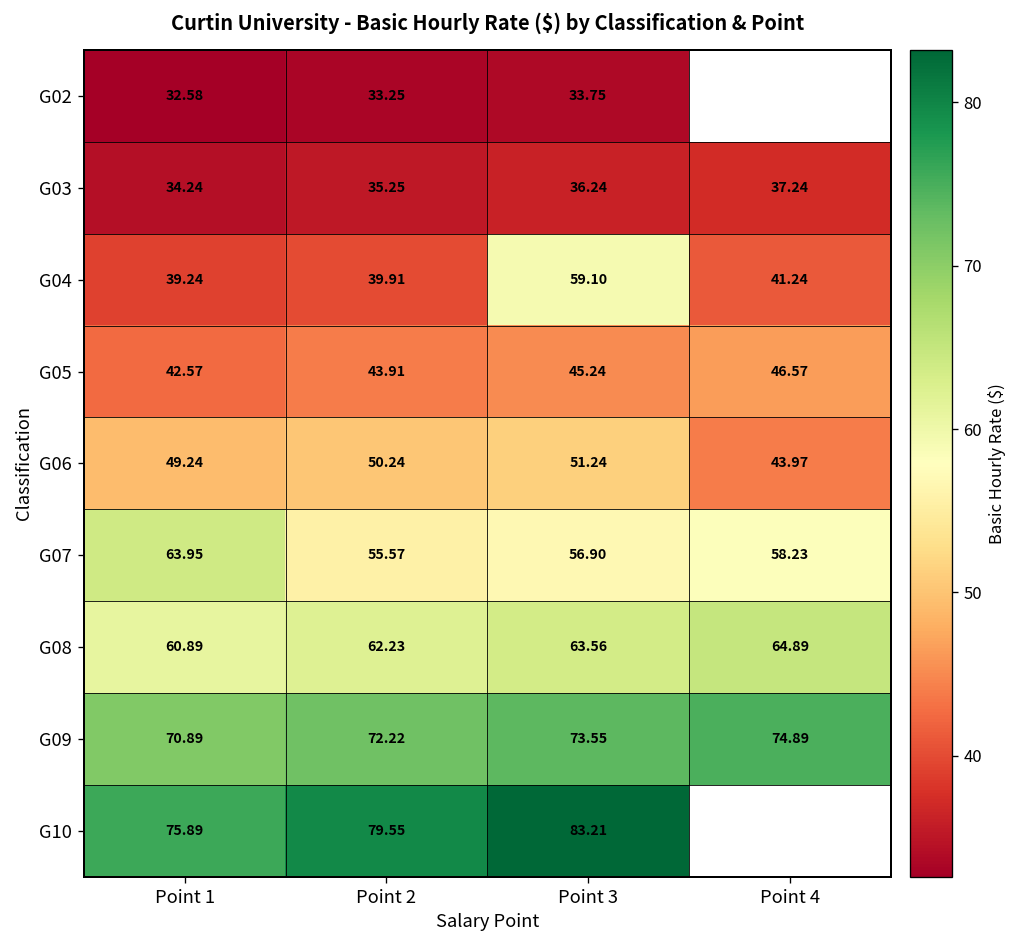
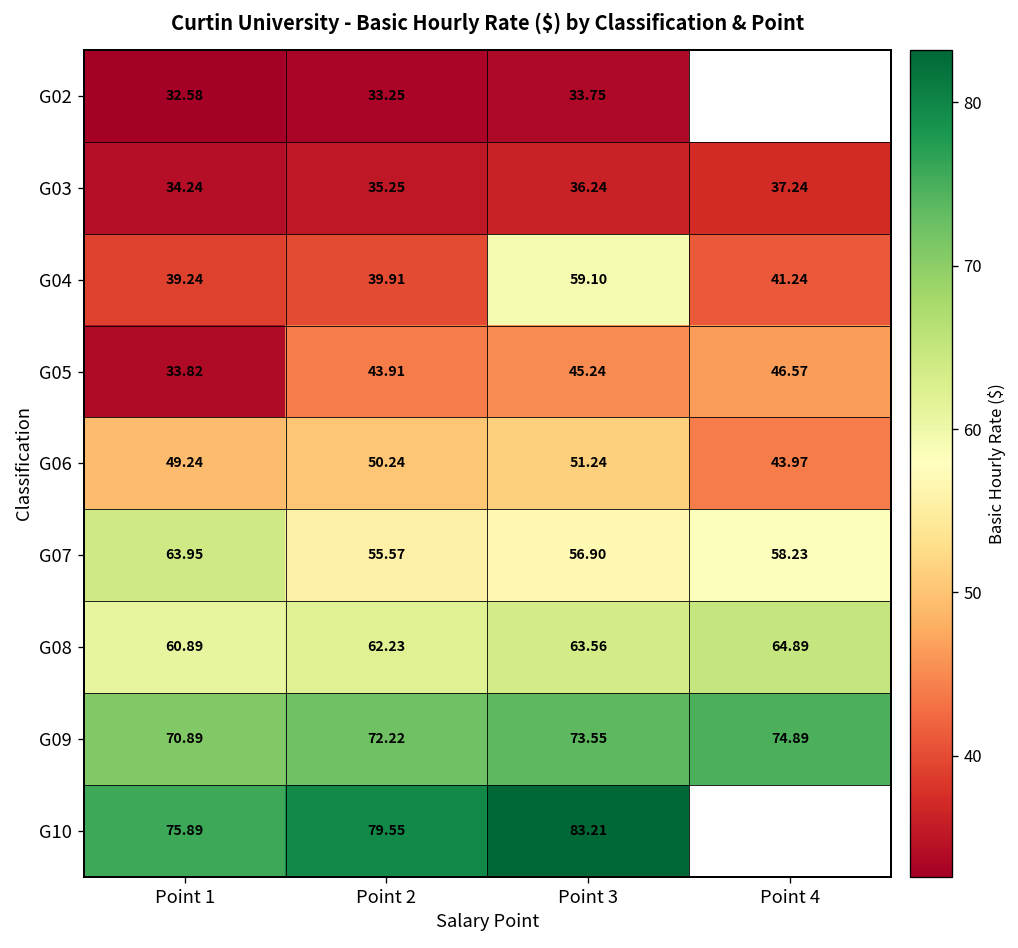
G05, Point 1: 42.57 -> 33.82
